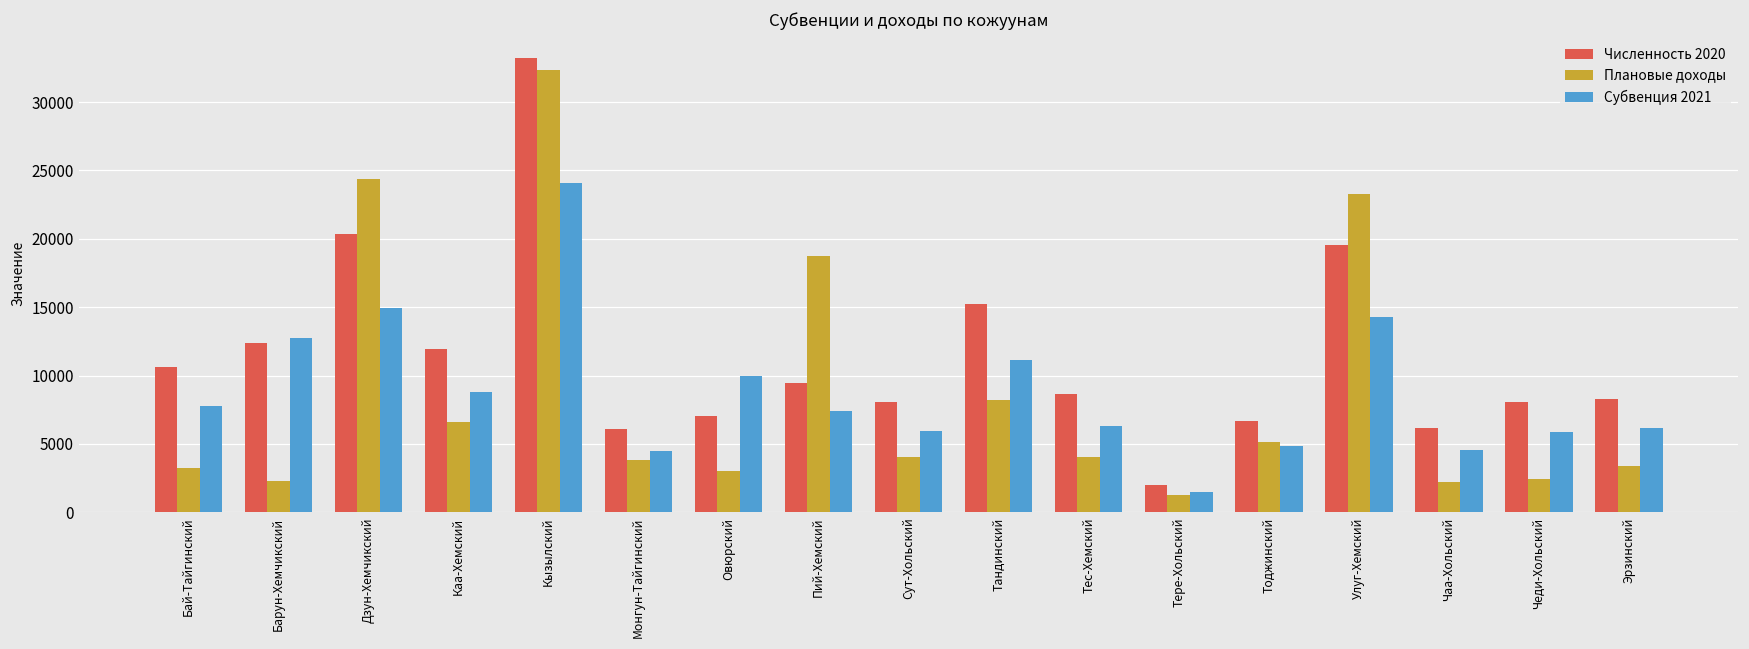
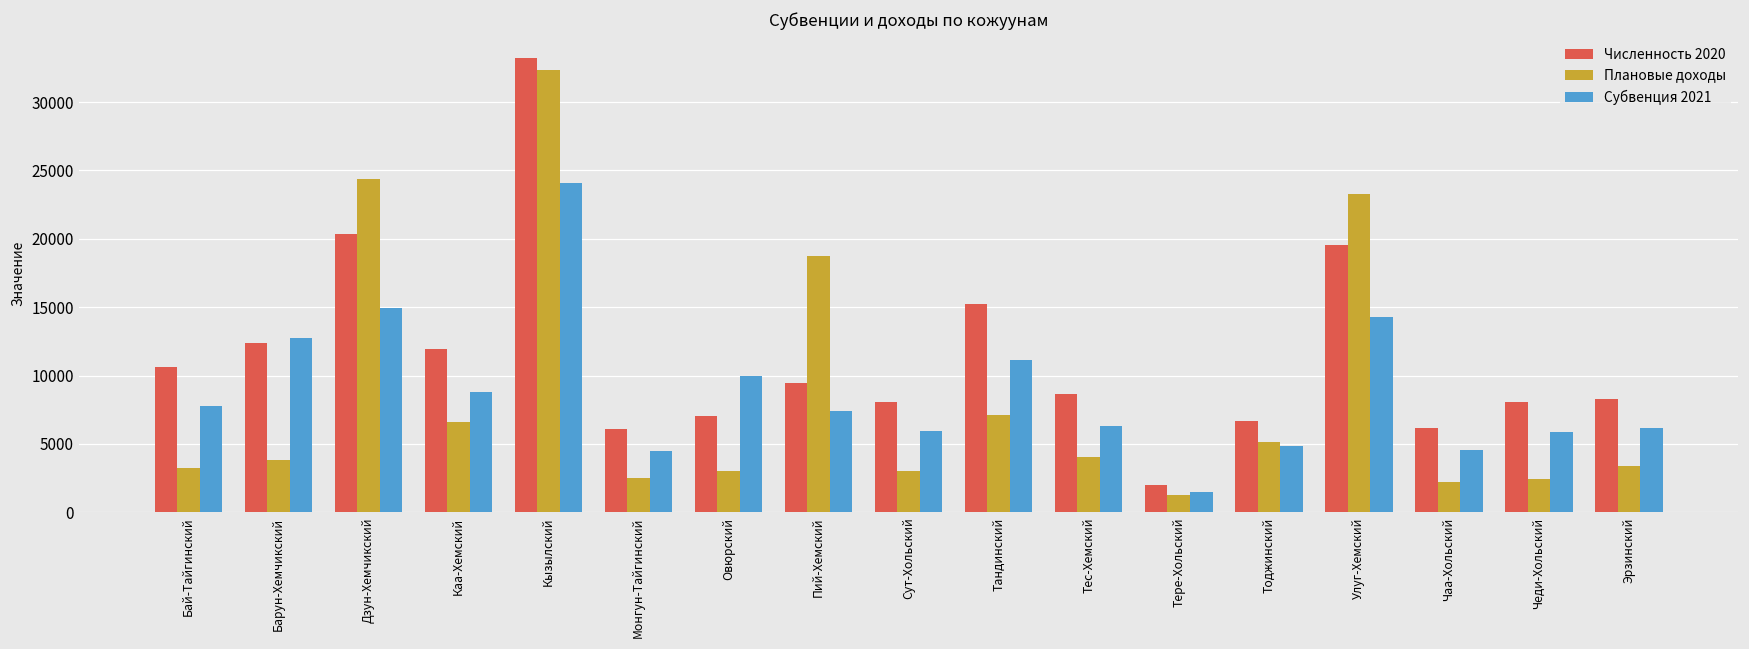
Плановые доходы, Барун-Хемчикский: 2300 -> 3900
Плановые доходы, Монгун-Тайгинский: 3800 -> 2500
Плановые доходы, Сут-Хольский: 4100 -> 3000
Плановые доходы, Тандинский: 8200 -> 7100
